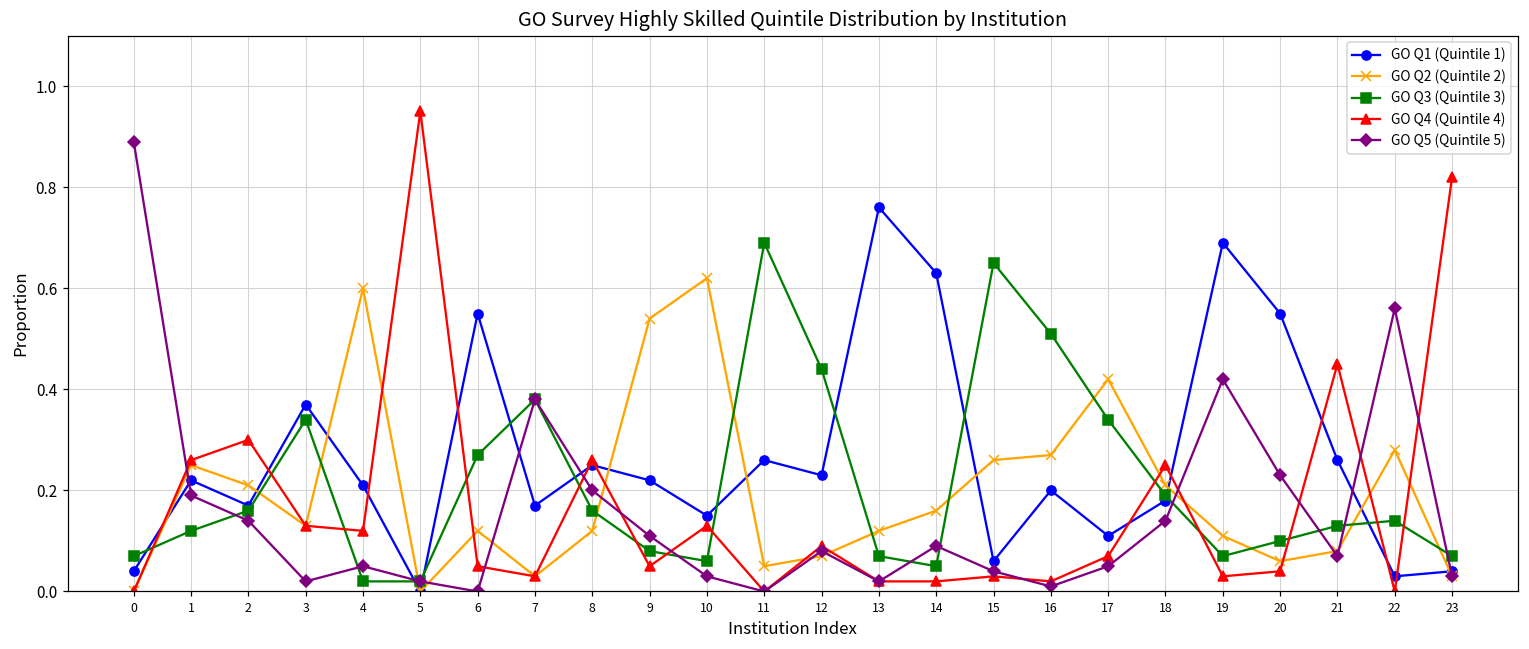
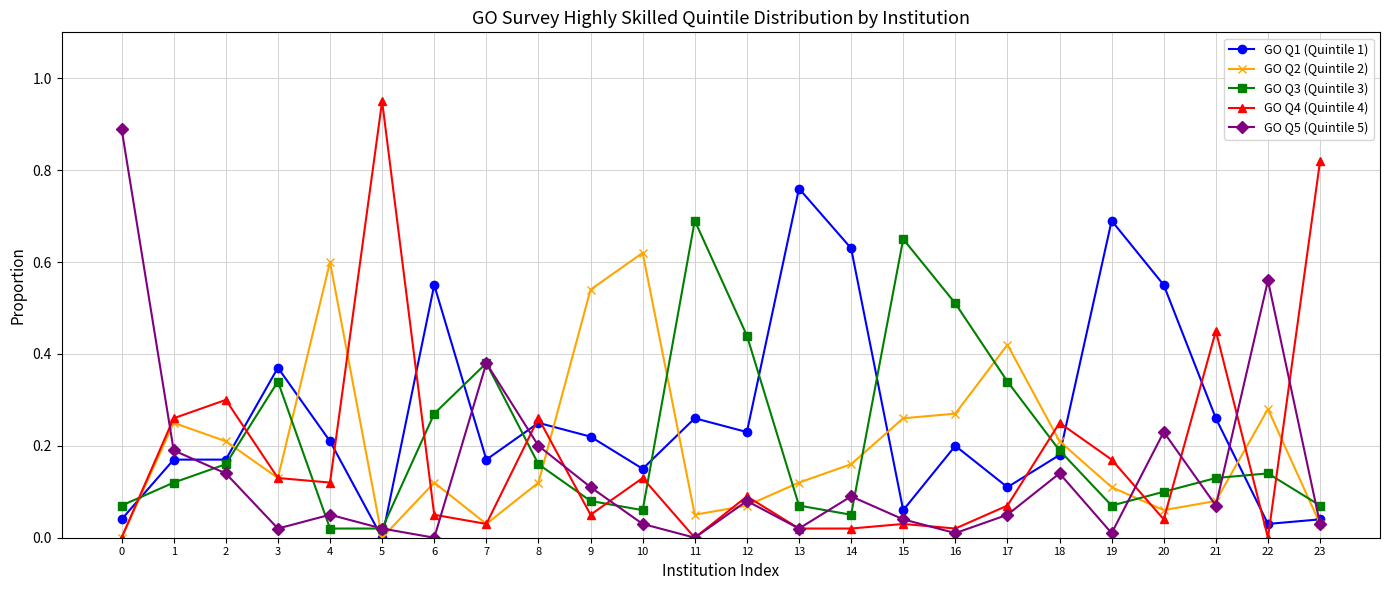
GO Q1 (Quintile 1), 1: 0.22 -> 0.17
GO Q4 (Quintile 4), 19: 0.03 -> 0.17
GO Q5 (Quintile 5), 19: 0.42 -> 0.01
